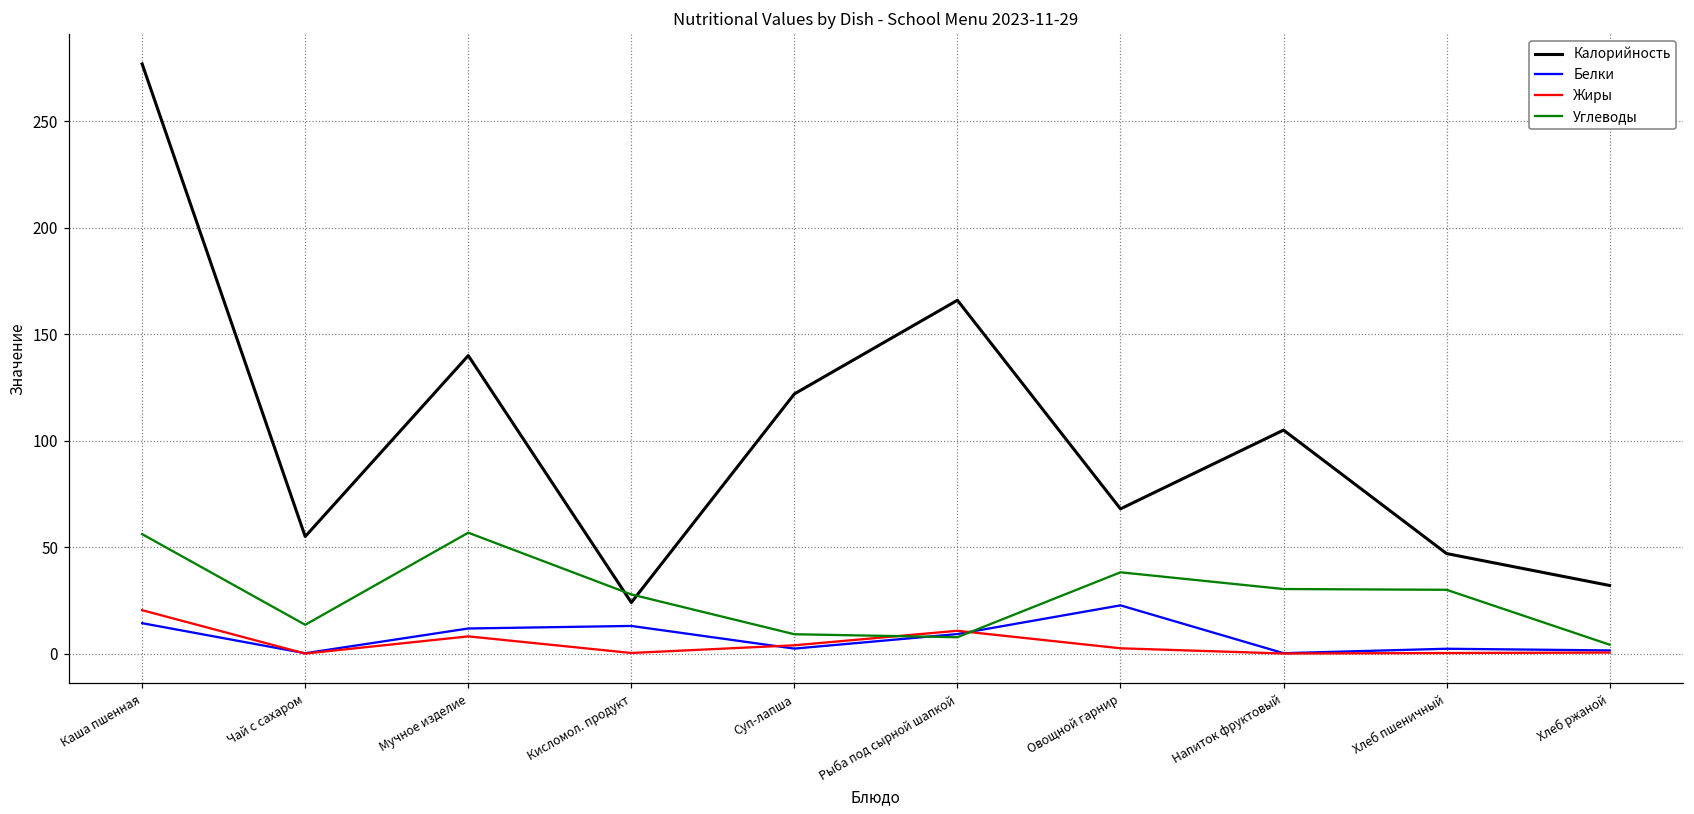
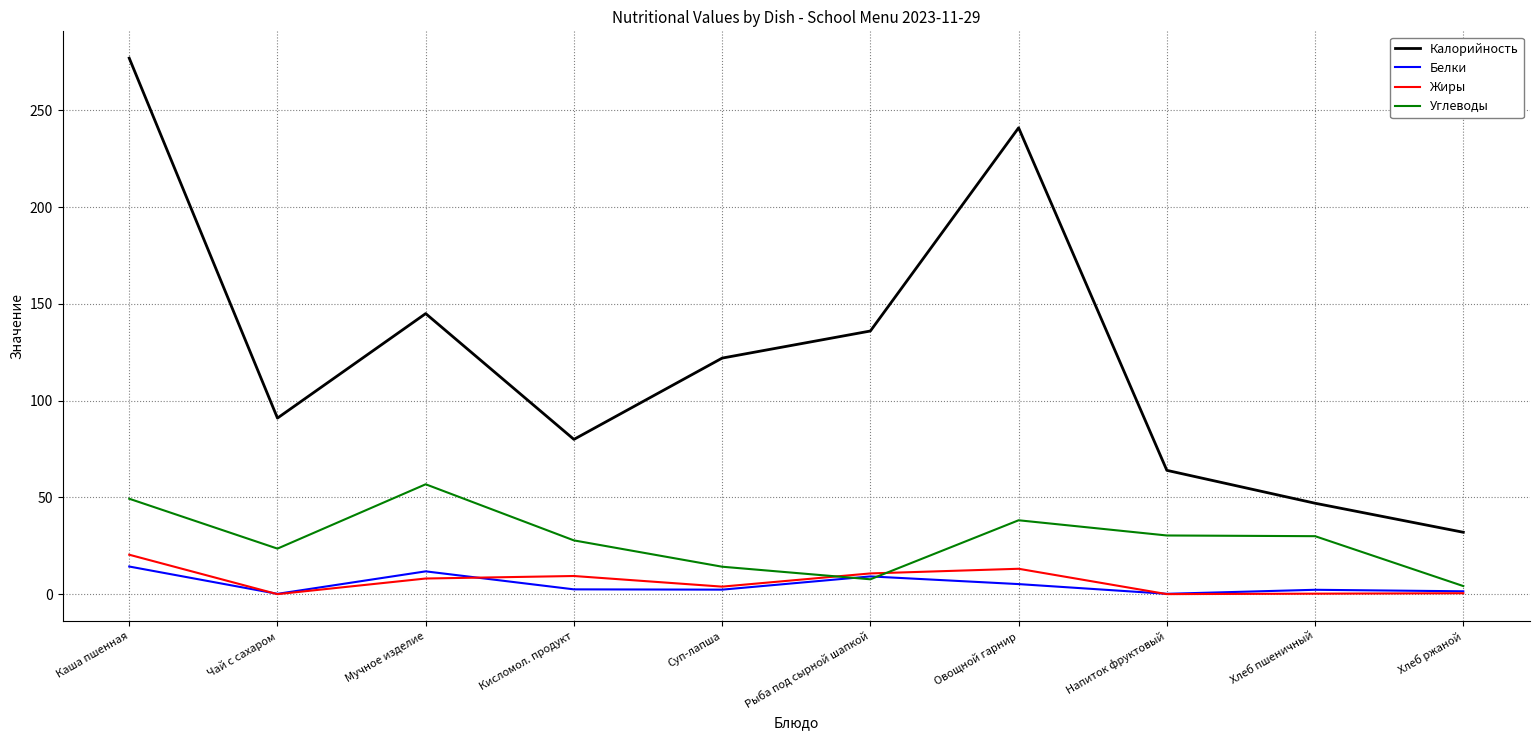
Углеводы, Каша пшенная: 56 -> 49
Калорийность, Чай с сахаром: 55 -> 91
Углеводы, Чай с сахаром: 14 -> 24
Калорийность, Мучное изделие: 140 -> 145
Калорийность, Кисломол. продукт: 24 -> 80
Белки, Кисломол. продукт: 13 -> 3
Жиры, Кисломол. продукт: 0 -> 9
Углеводы, Суп-лапша: 9 -> 14
Калорийность, Рыба под сырной шапкой: 166 -> 136
Калорийность, Овощной гарнир: 68 -> 241
Белки, Овощной гарнир: 23 -> 5
Жиры, Овощной гарнир: 3 -> 13
Калорийность, Напиток фруктовый: 105 -> 64
